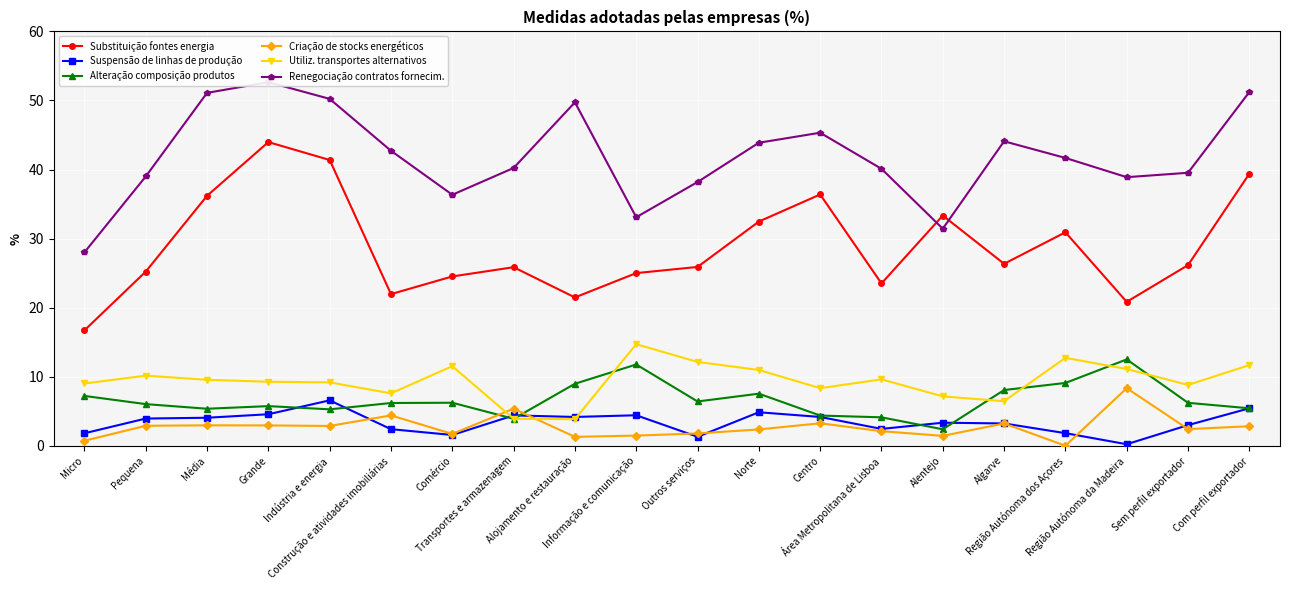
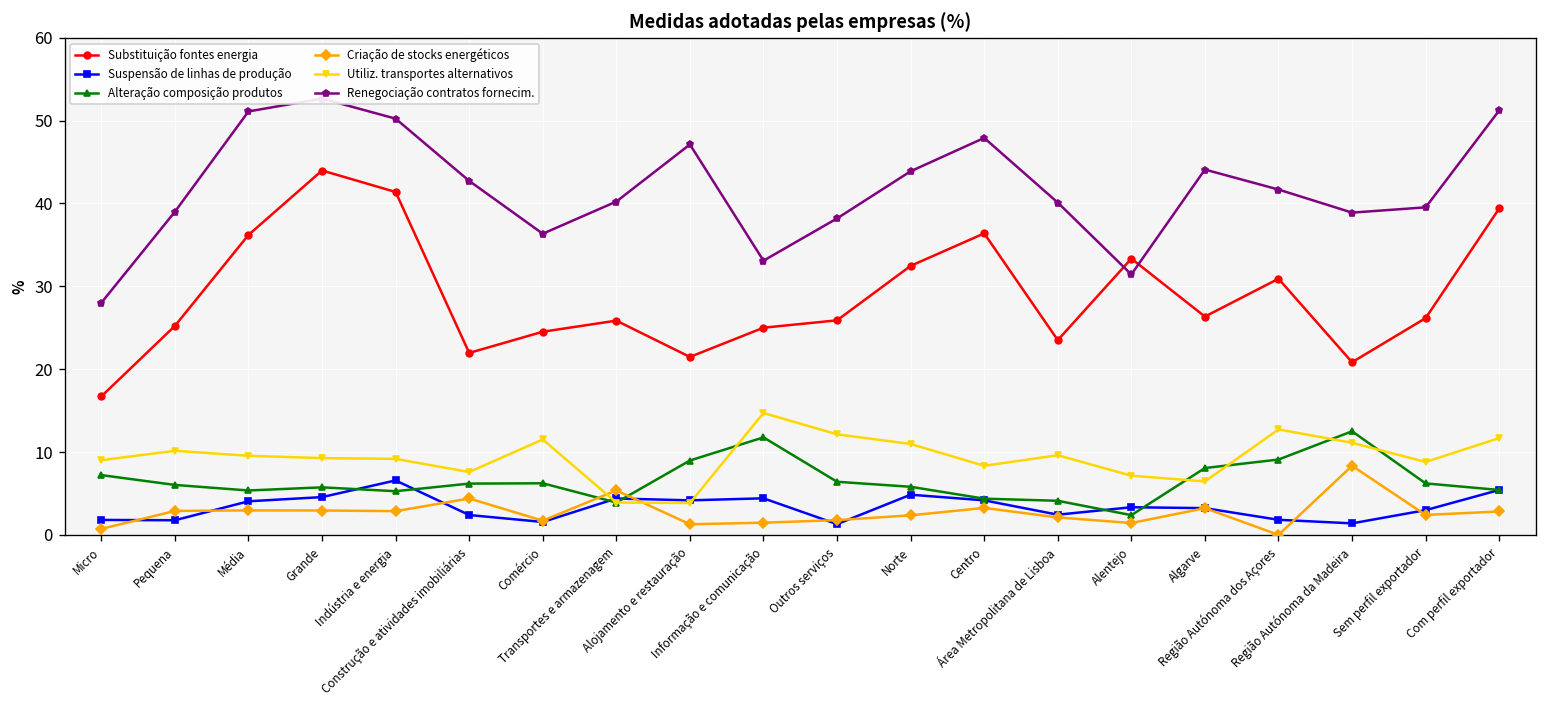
Suspensão de linhas de produção, Pequena: 4 -> 2
Renegociação contratos fornecim., Alojamento e restauração: 50 -> 47
Alteração composição produtos, Norte: 8 -> 6
Renegociação contratos fornecim., Centro: 45 -> 48
Suspensão de linhas de produção, Região Autónoma da Madeira: 0 -> 1
